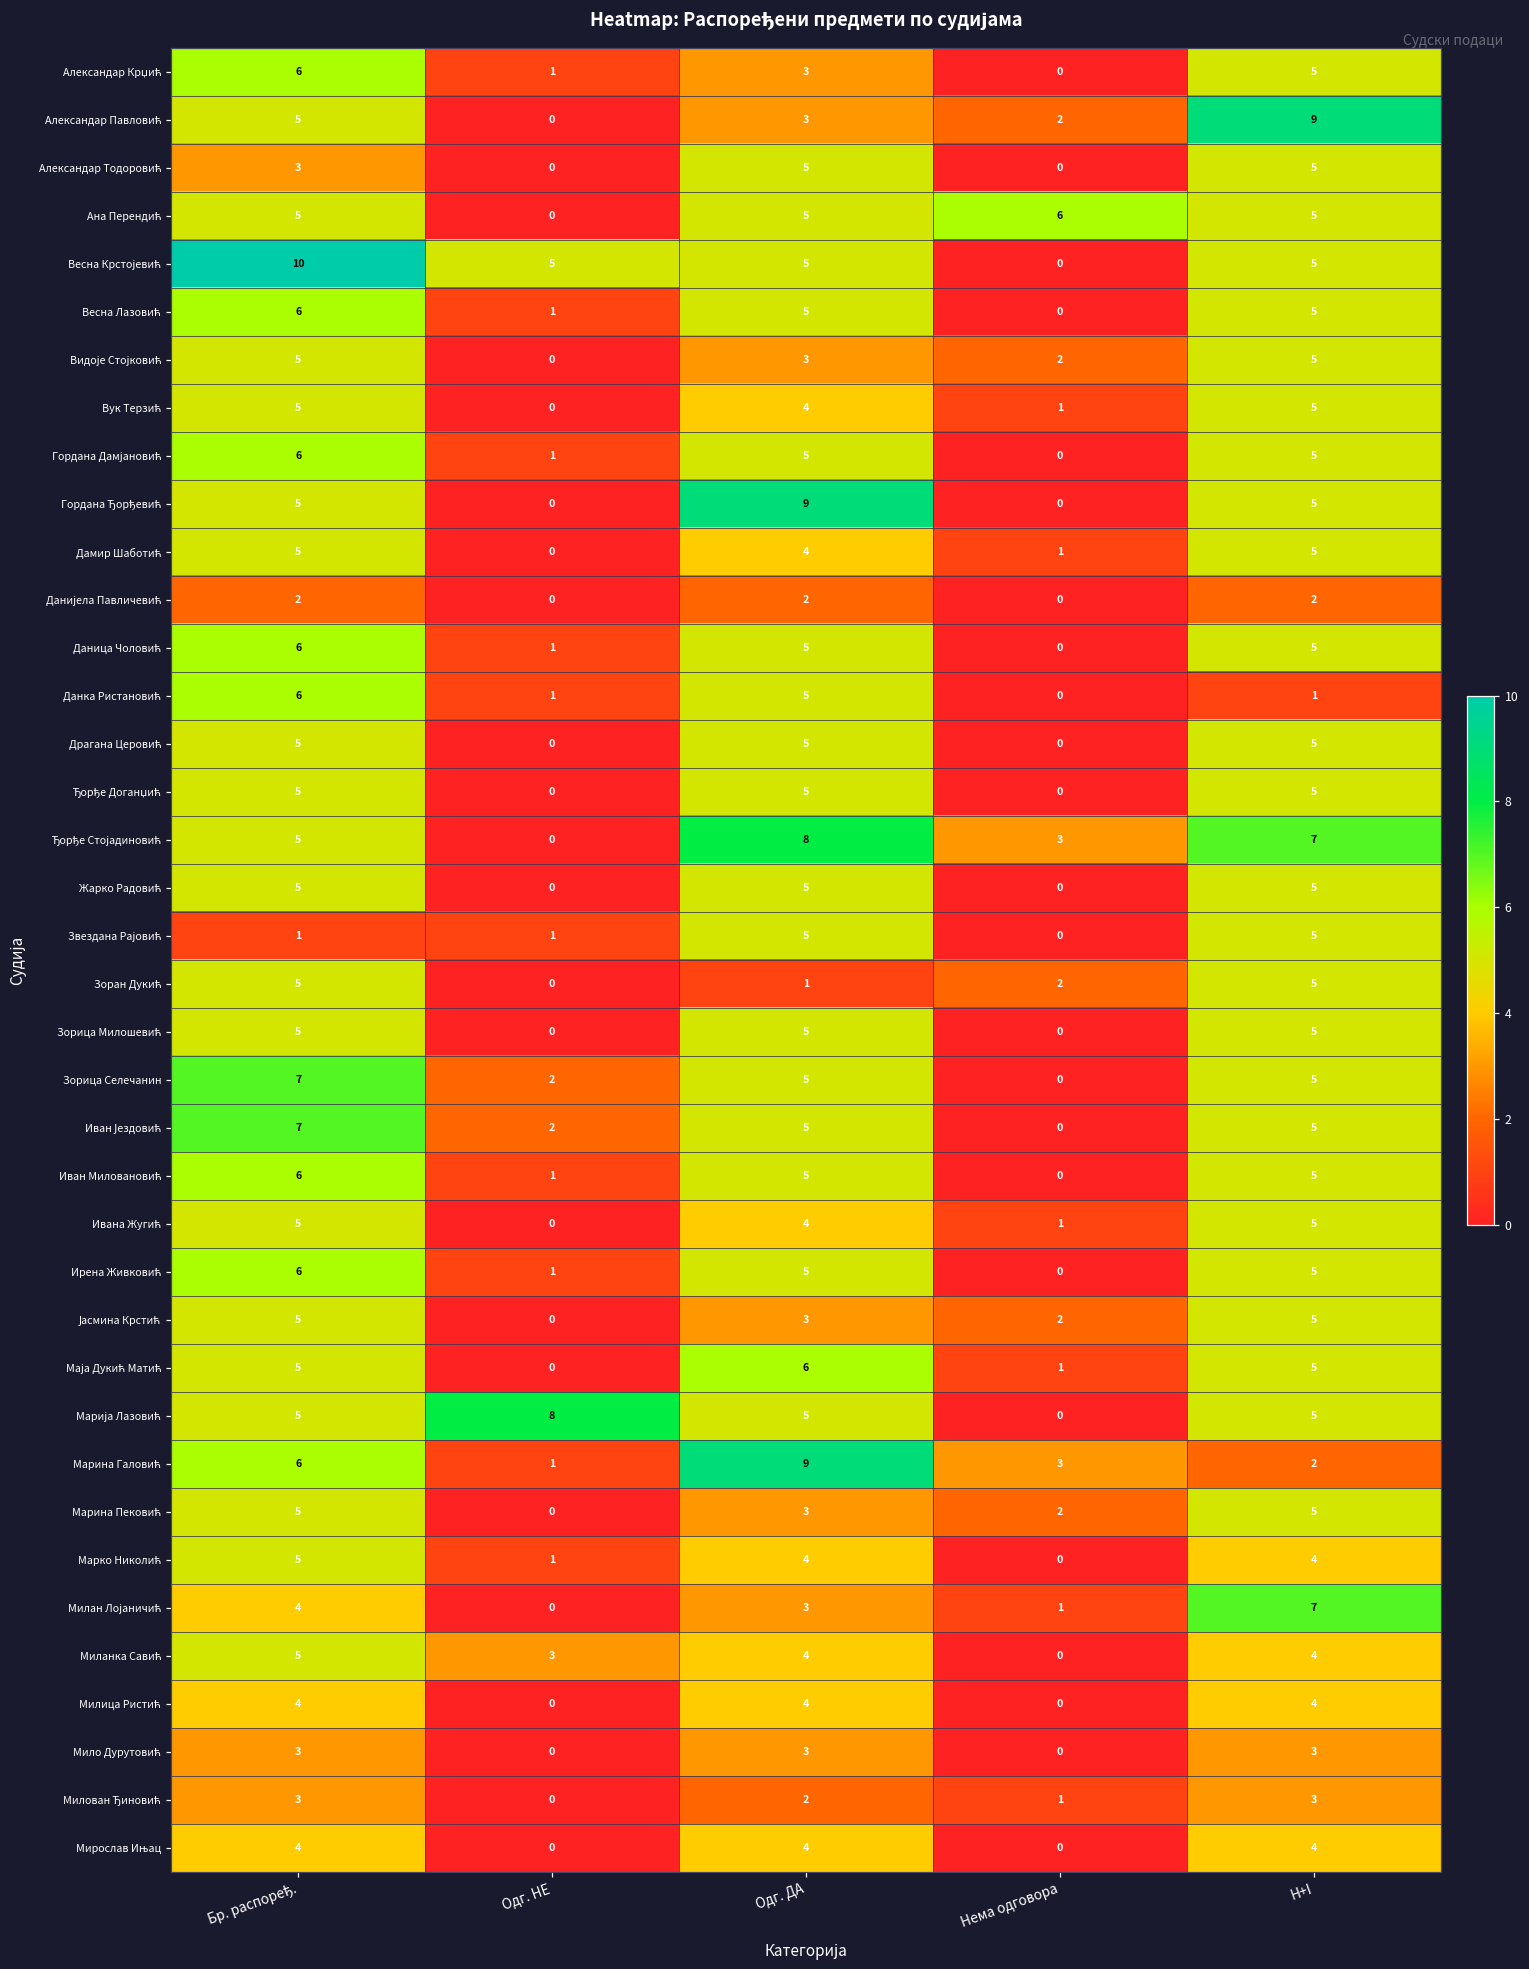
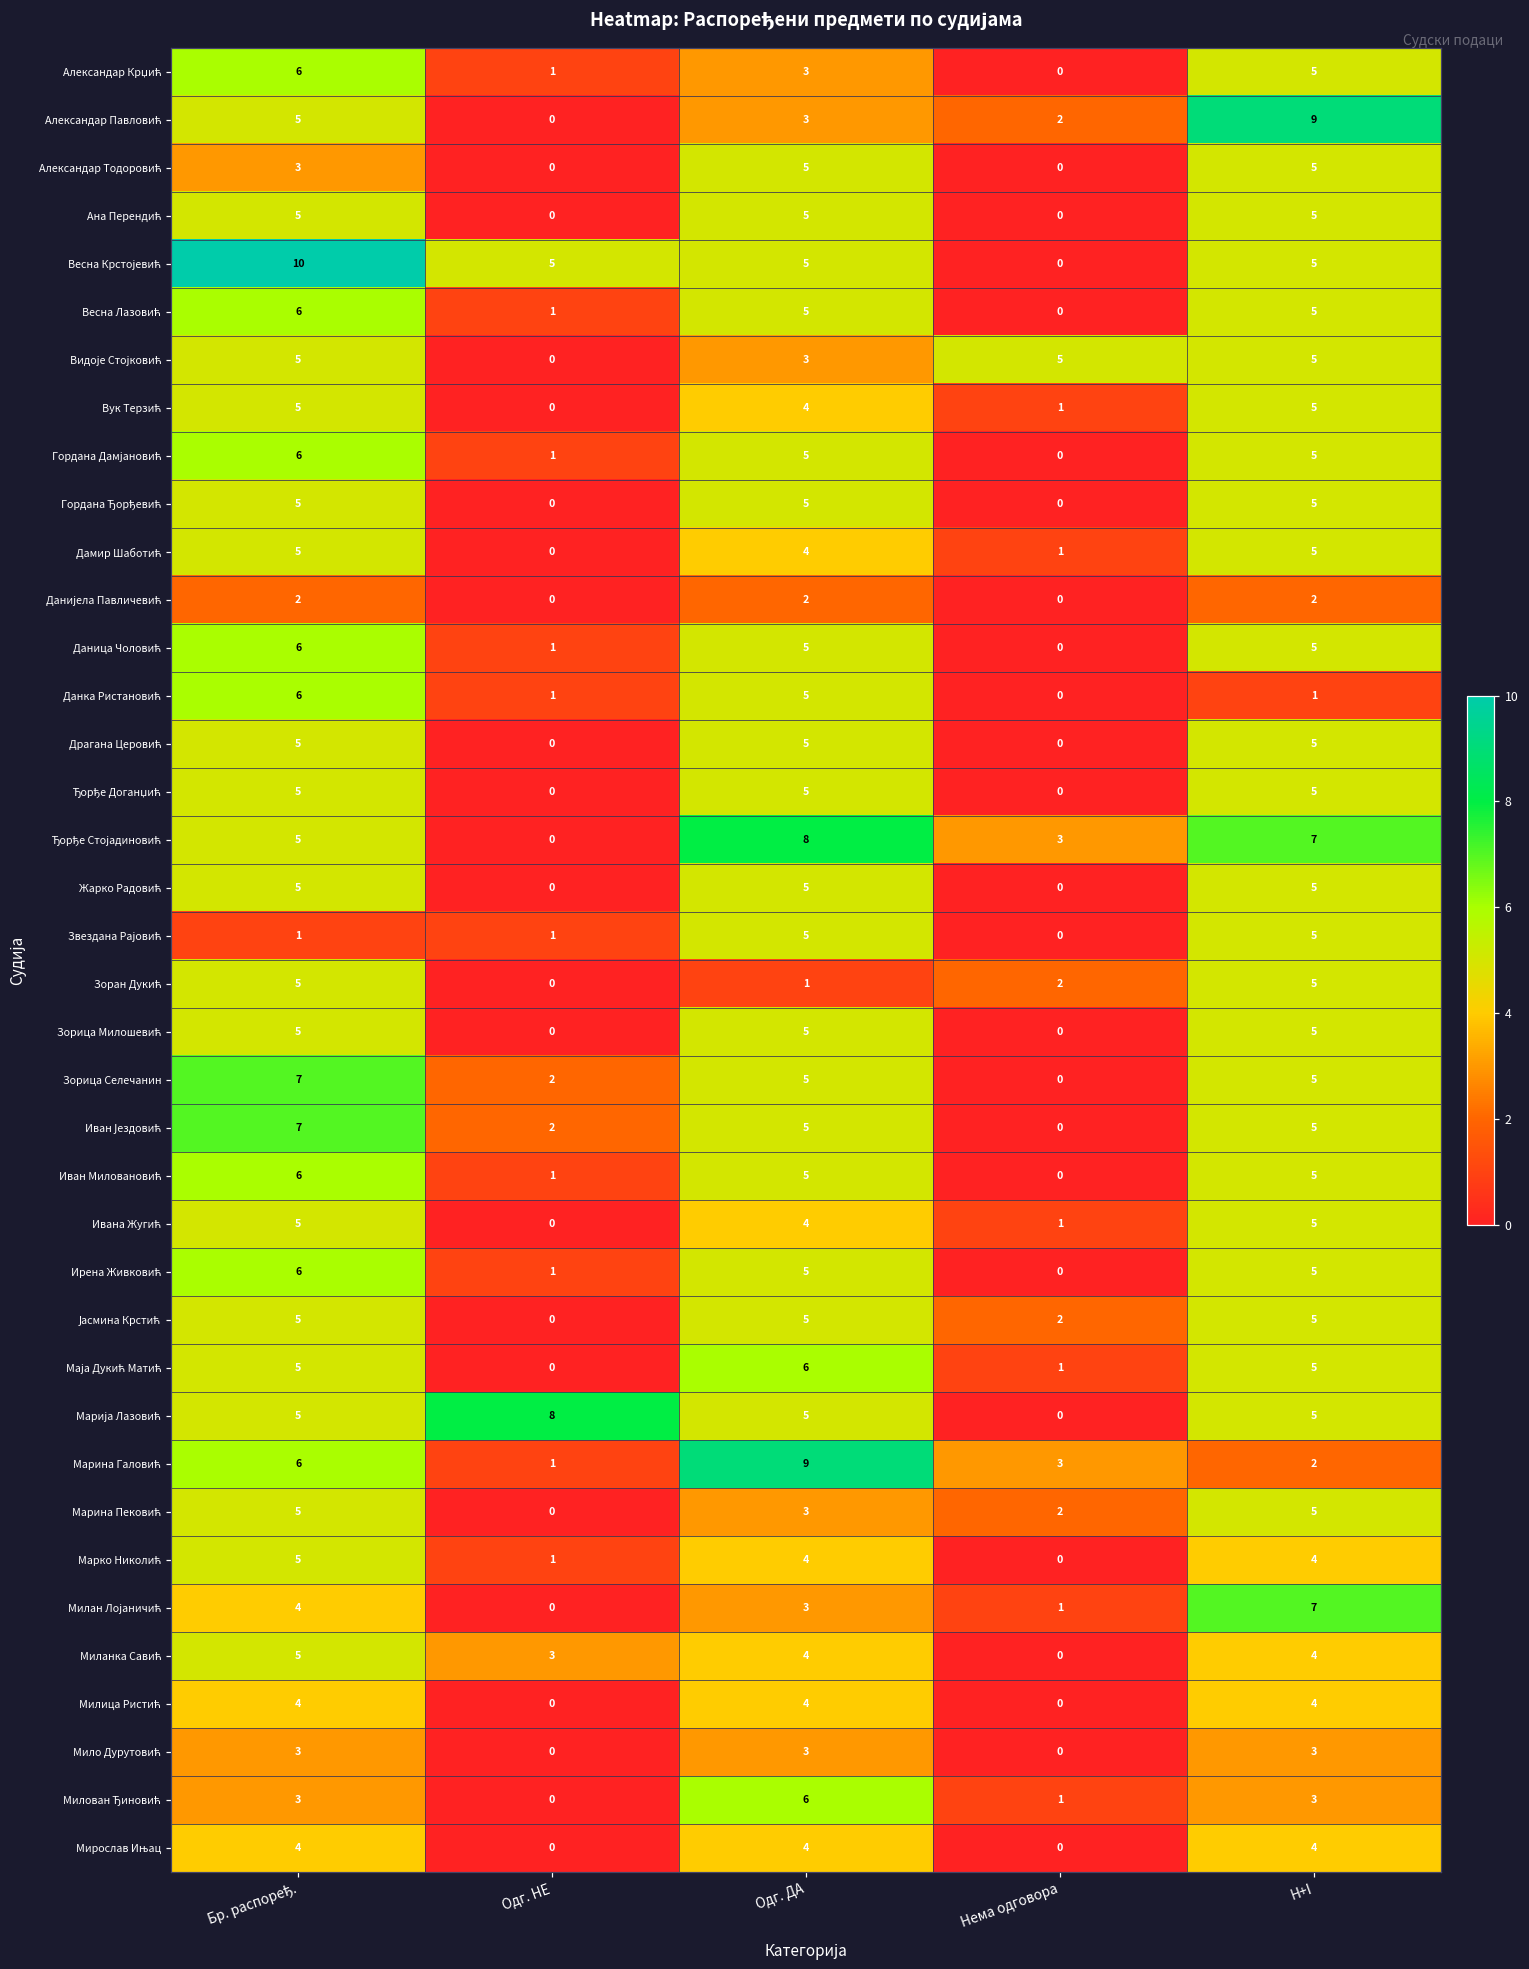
Ана Перендић, Нема одговора: 6 -> 0
Видоје Стојковић, Нема одговора: 2 -> 5
Гордана Ђорђевић, Одг. ДА: 9 -> 5
Јасмина Крстић, Одг. ДА: 3 -> 5
Милован Ђиновић, Одг. ДА: 2 -> 6
